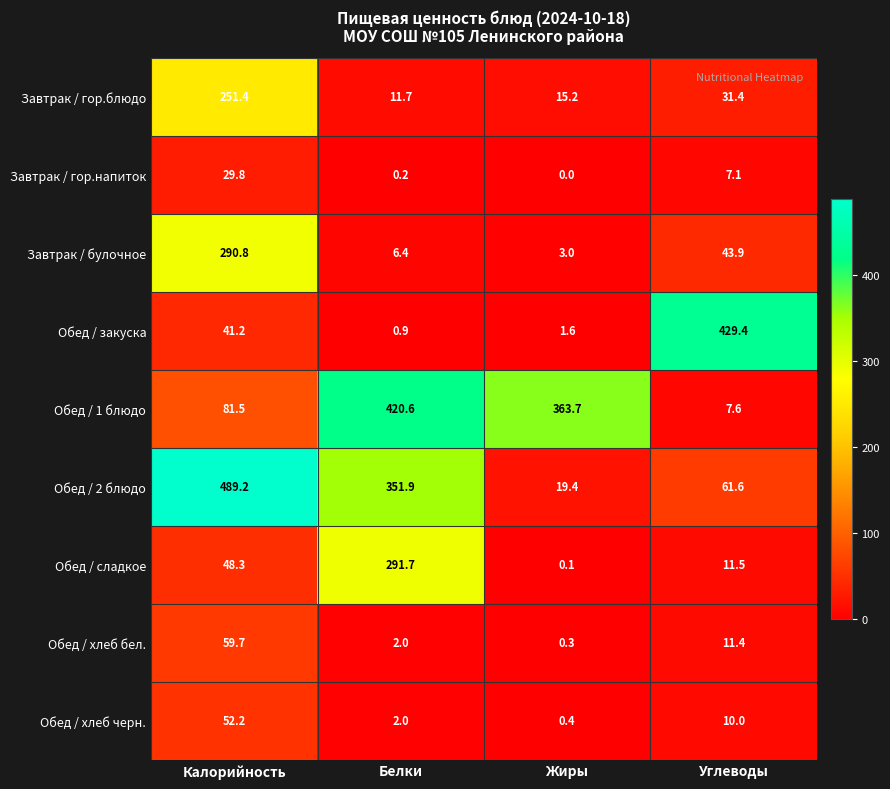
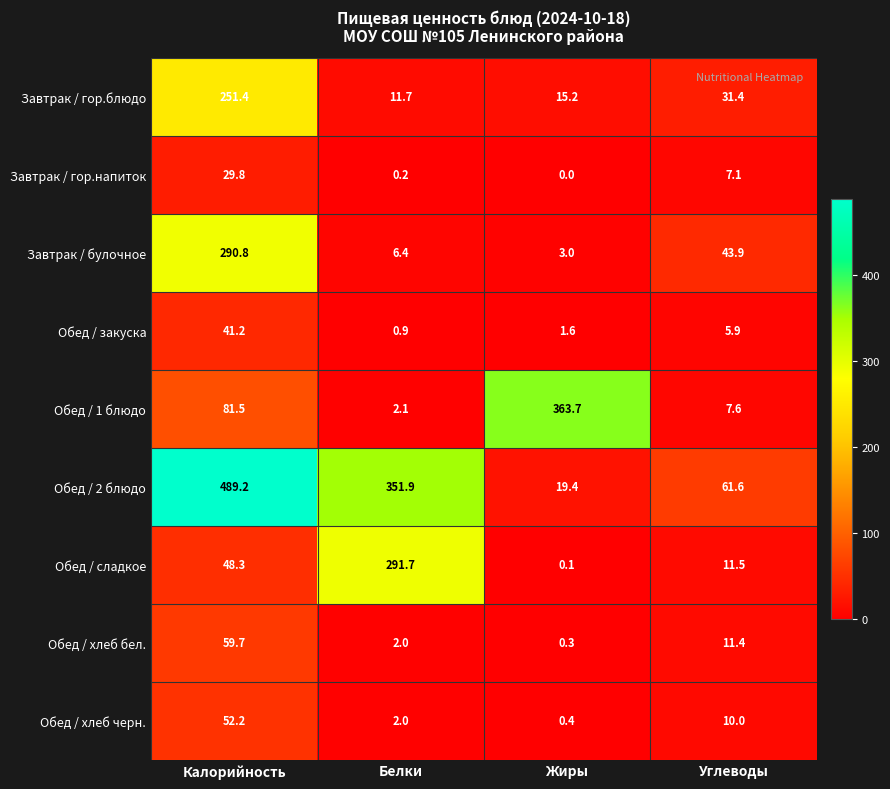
Обед / закуска, Углеводы: 429.4 -> 5.9
Обед / 1 блюдо, Белки: 420.6 -> 2.1
